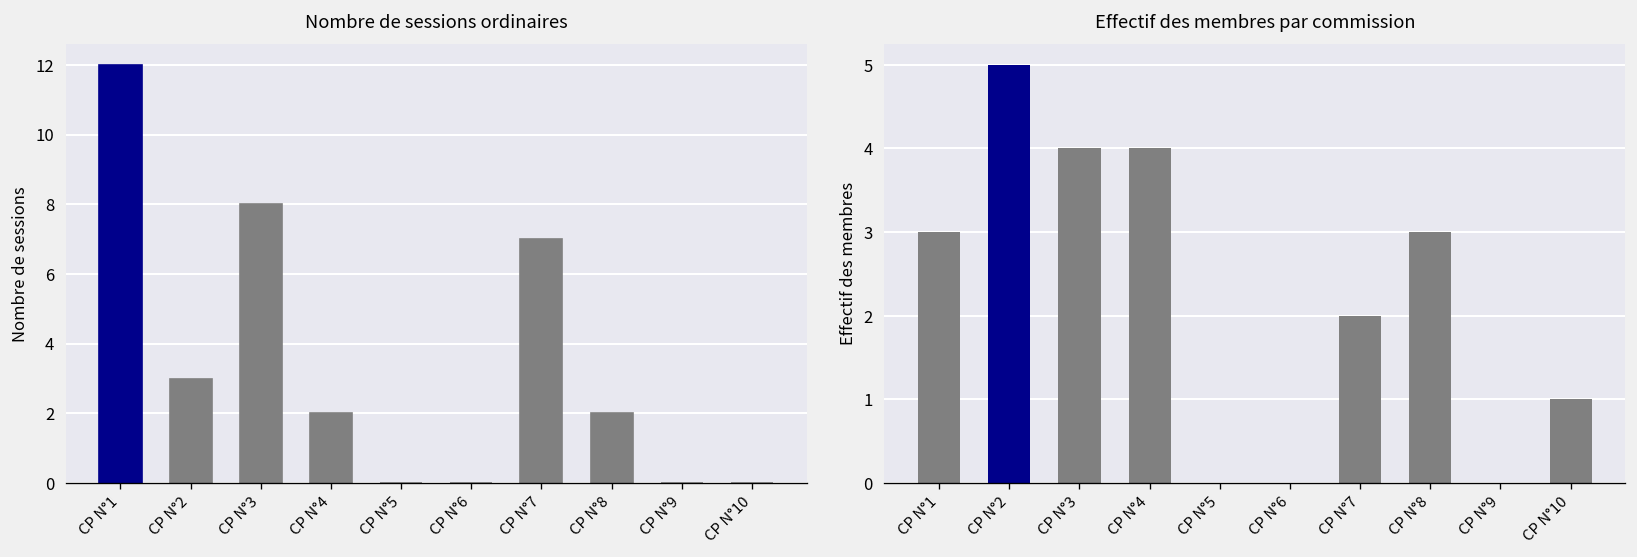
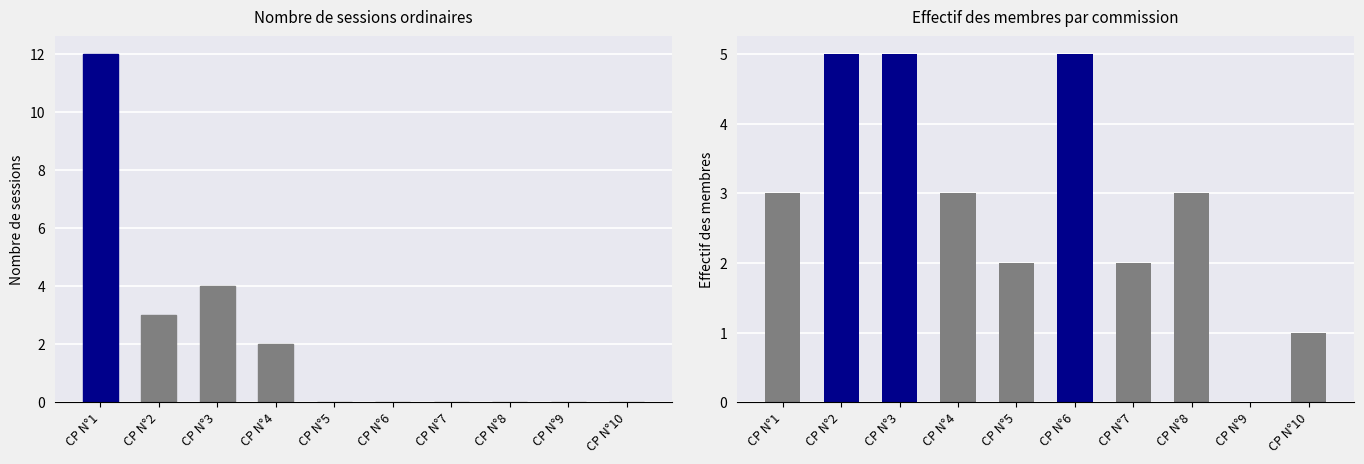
Nombre de sessions ordinaires, CP N°3: 8 -> 4
Nombre de sessions ordinaires, CP N°7: 7 -> 0
Nombre de sessions ordinaires, CP N°8: 2 -> 0
Effectif des membres par commission, CP N°3: 4 -> 5
Effectif des membres par commission, CP N°4: 4 -> 3
Effectif des membres par commission, CP N°5: 0 -> 2
Effectif des membres par commission, CP N°6: 0 -> 5
